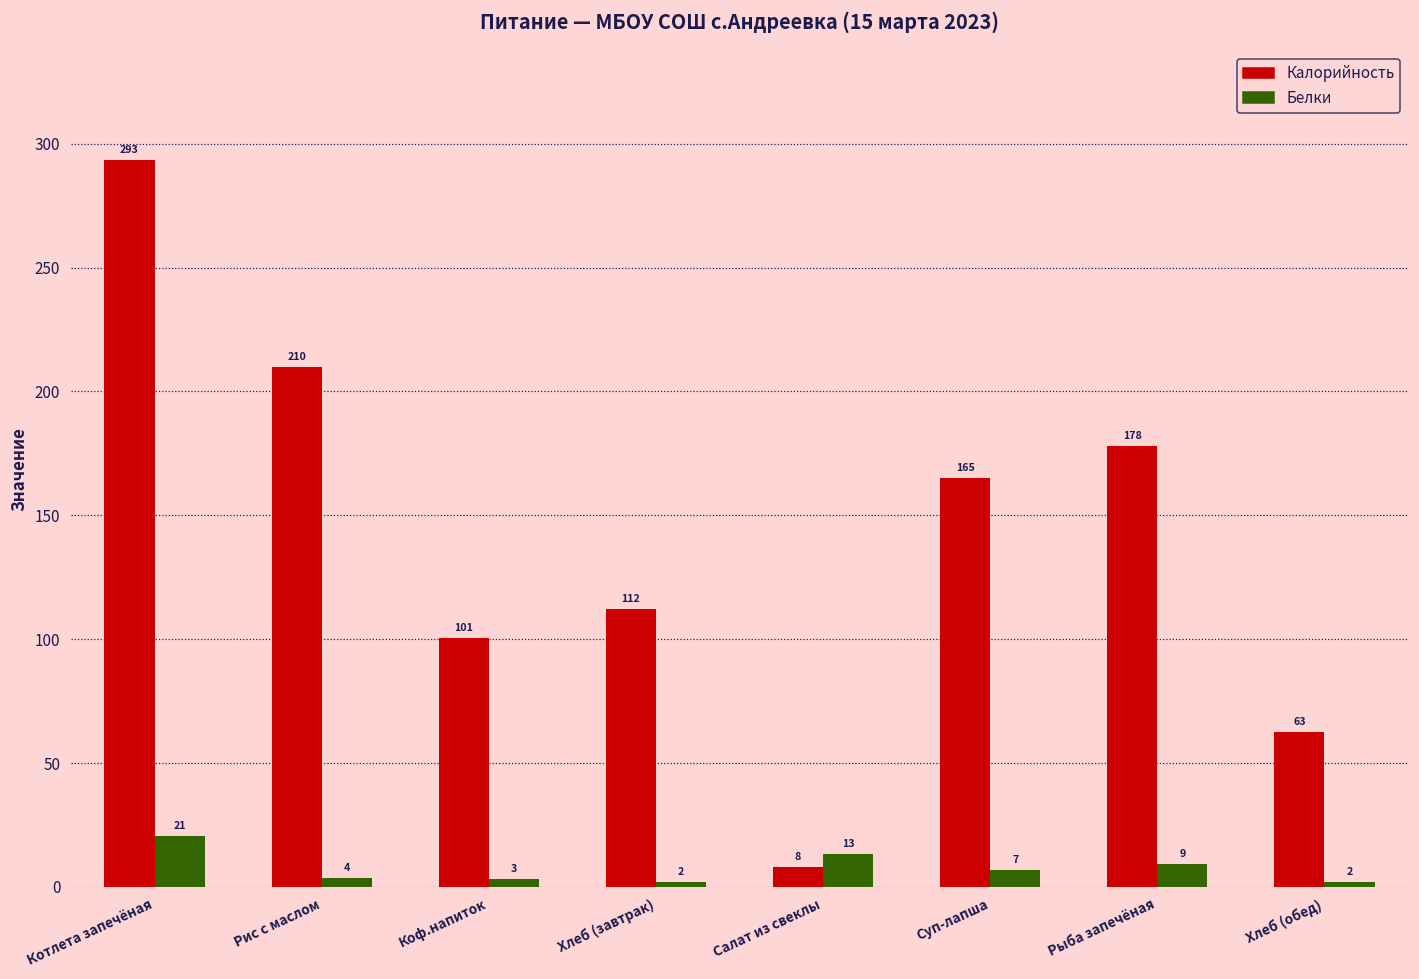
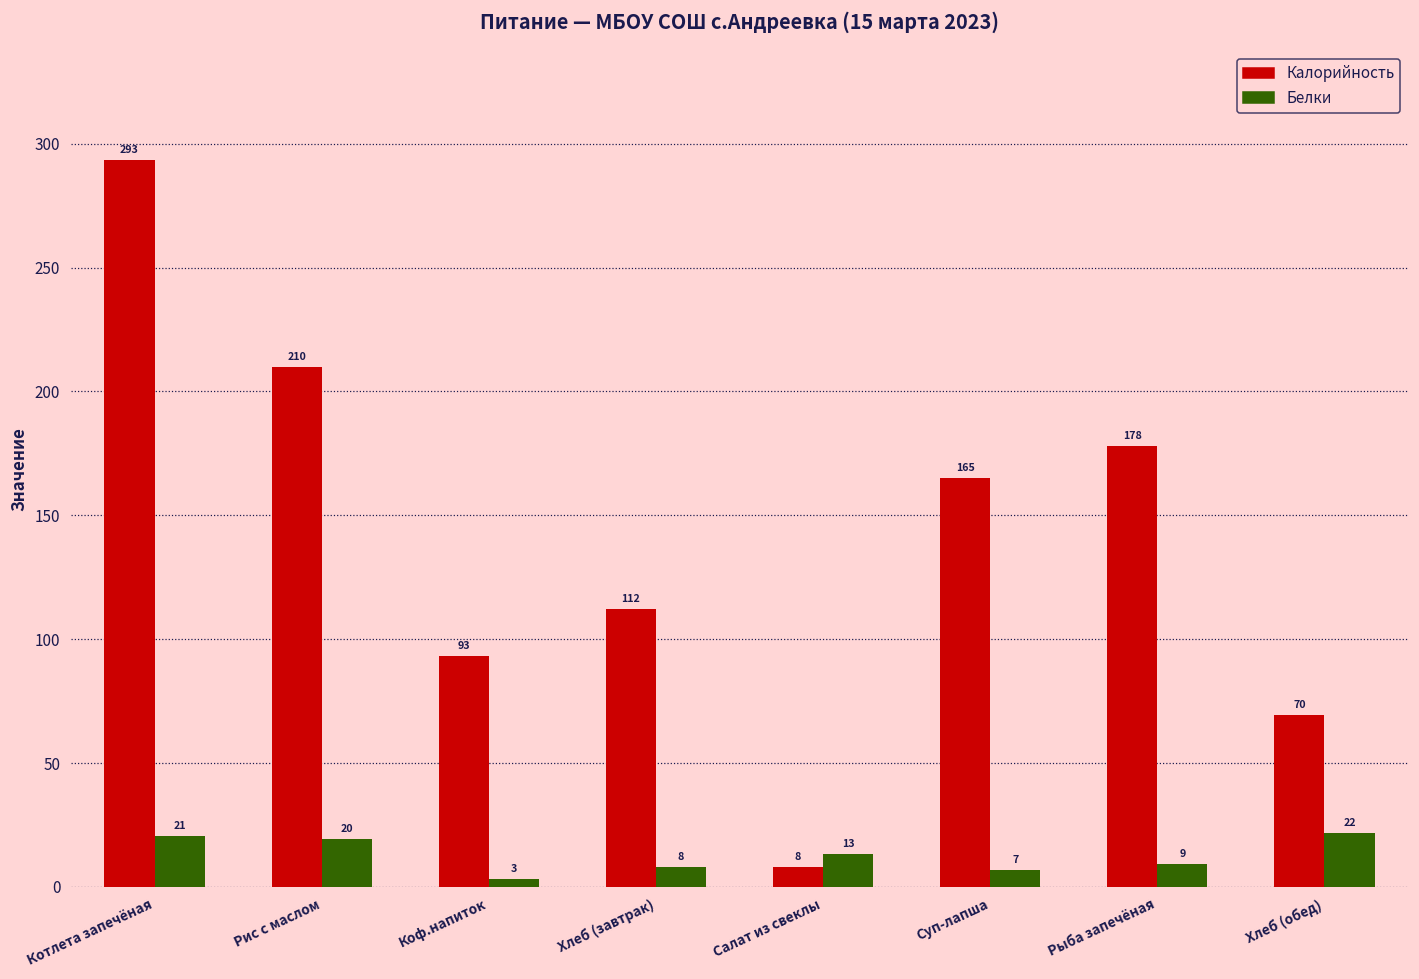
Белки, Рис с маслом: 4 -> 20
Калорийность, Коф.напиток: 101 -> 93
Белки, Хлеб (завтрак): 2 -> 8
Калорийность, Хлеб (обед): 63 -> 70
Белки, Хлеб (обед): 2 -> 22
